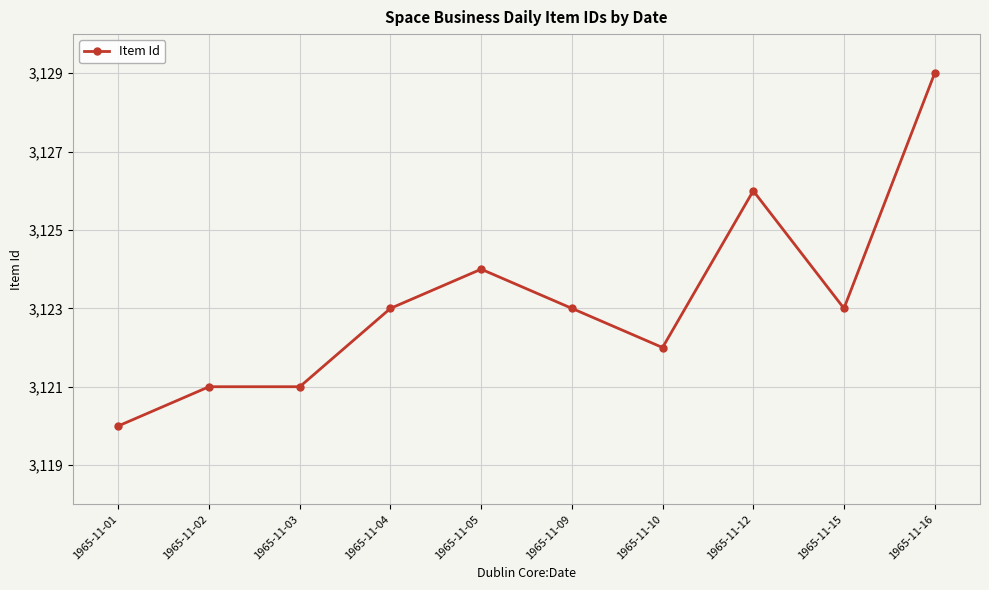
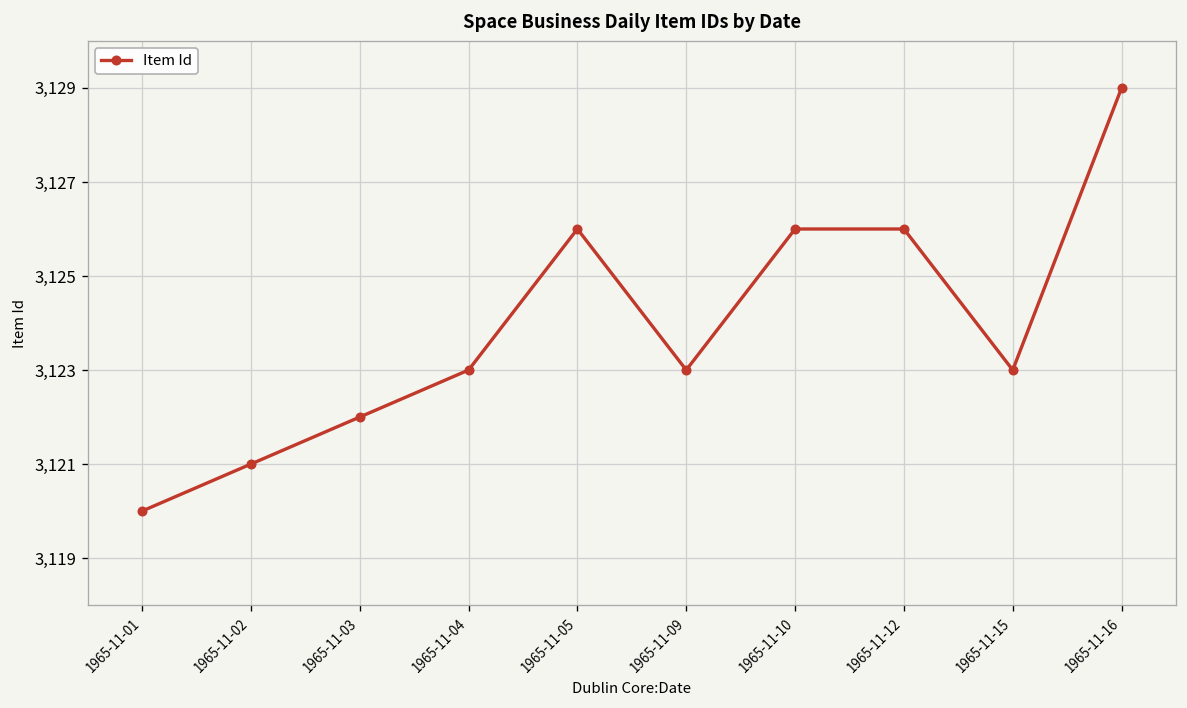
1965-11-03: 3,121 -> 3,122
1965-11-05: 3,124 -> 3,126
1965-11-10: 3,122 -> 3,126
